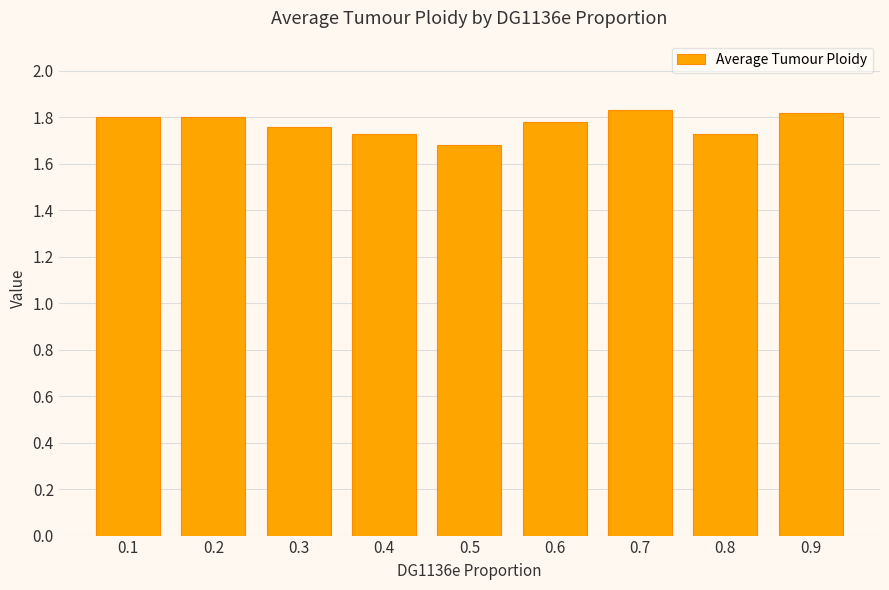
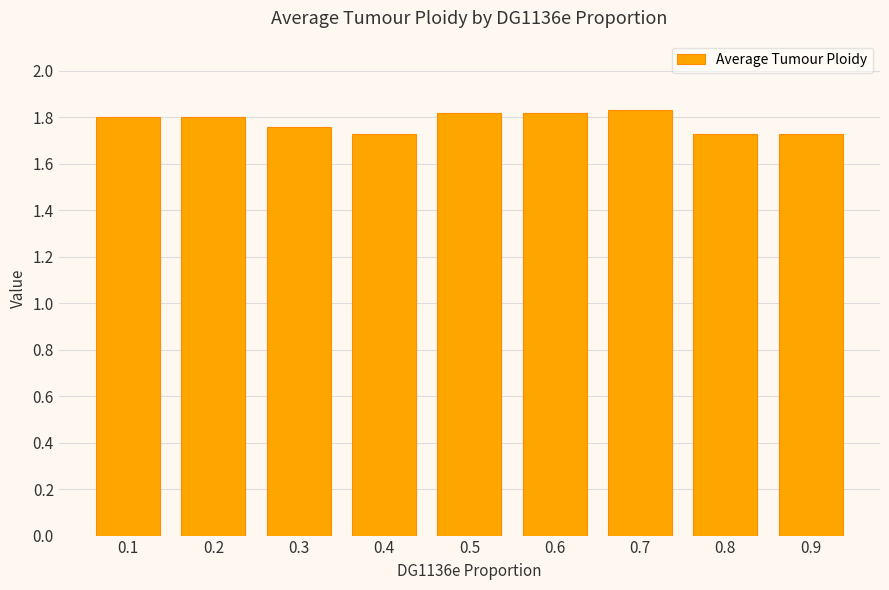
0.5: 1.68 -> 1.82
0.6: 1.78 -> 1.82
0.9: 1.82 -> 1.73
